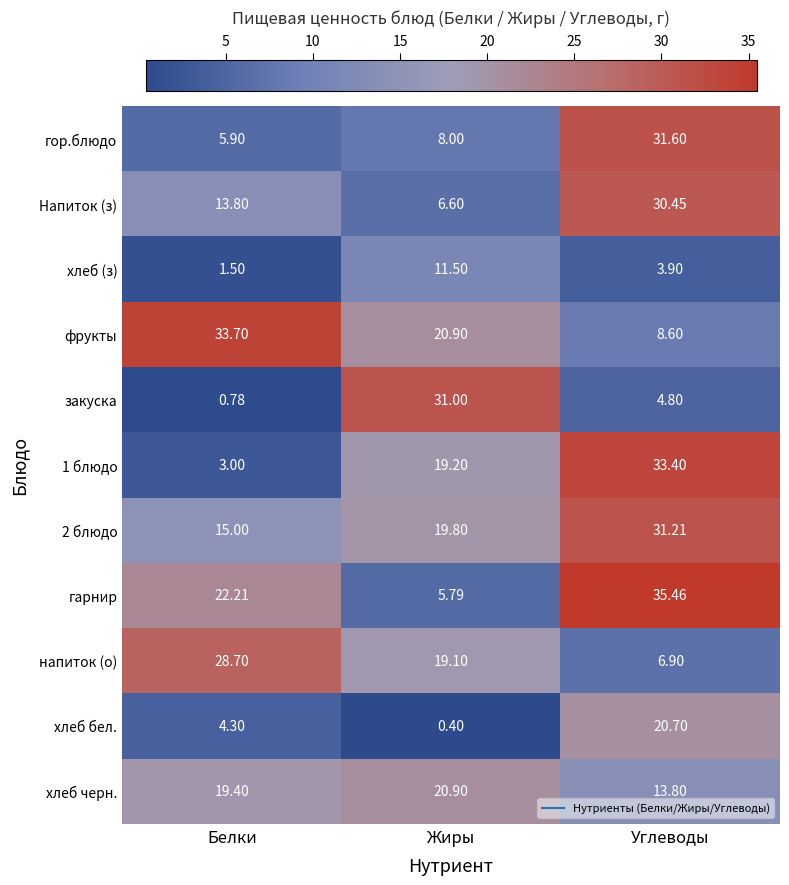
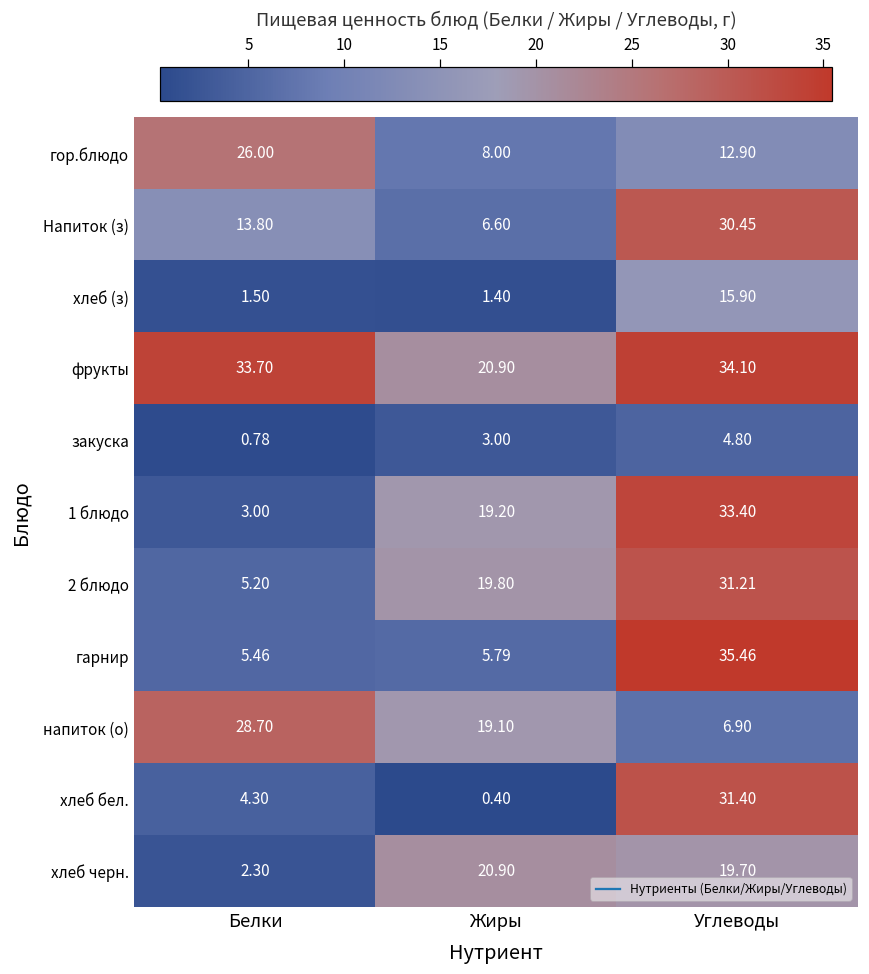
гор.блюдо, Белки: 5.90 -> 26.00
гор.блюдо, Углеводы: 31.60 -> 12.90
хлеб (з), Жиры: 11.50 -> 1.40
хлеб (з), Углеводы: 3.90 -> 15.90
фрукты, Углеводы: 8.60 -> 34.10
закуска, Жиры: 31.00 -> 3.00
2 блюдо, Белки: 15.00 -> 5.20
гарнир, Белки: 22.21 -> 5.46
хлеб бел., Углеводы: 20.70 -> 31.40
хлеб черн., Белки: 19.40 -> 2.30
хлеб черн., Углеводы: 13.80 -> 19.70
